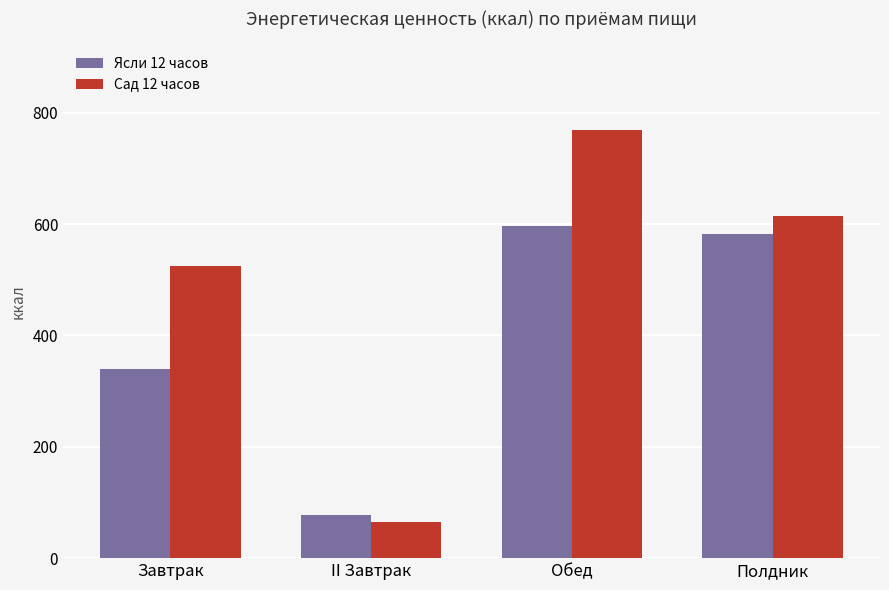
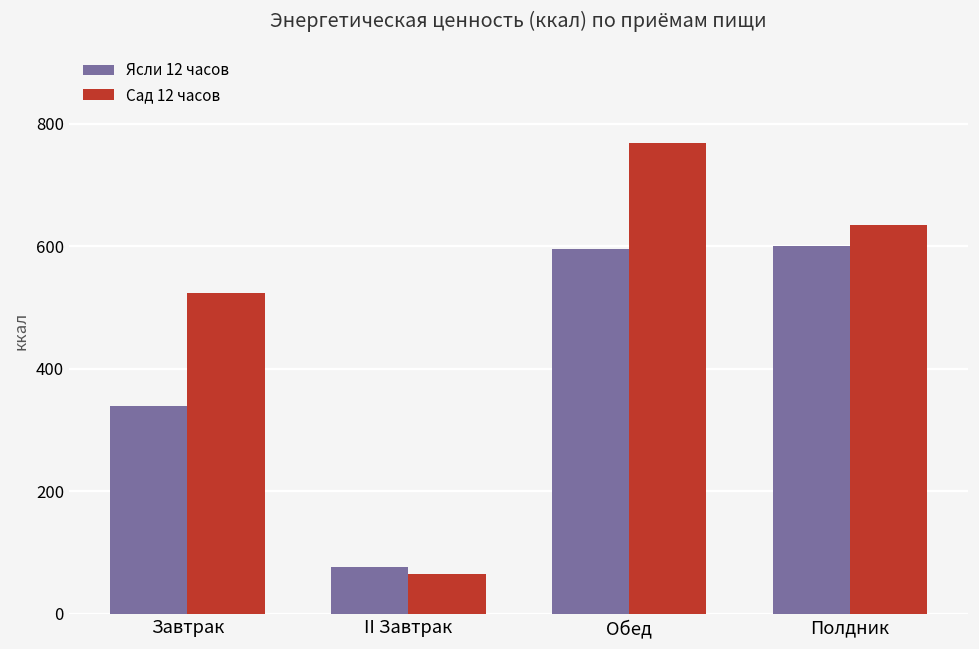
Ясли 12 часов, Полдник: 580 -> 600
Сад 12 часов, Полдник: 620 -> 630
